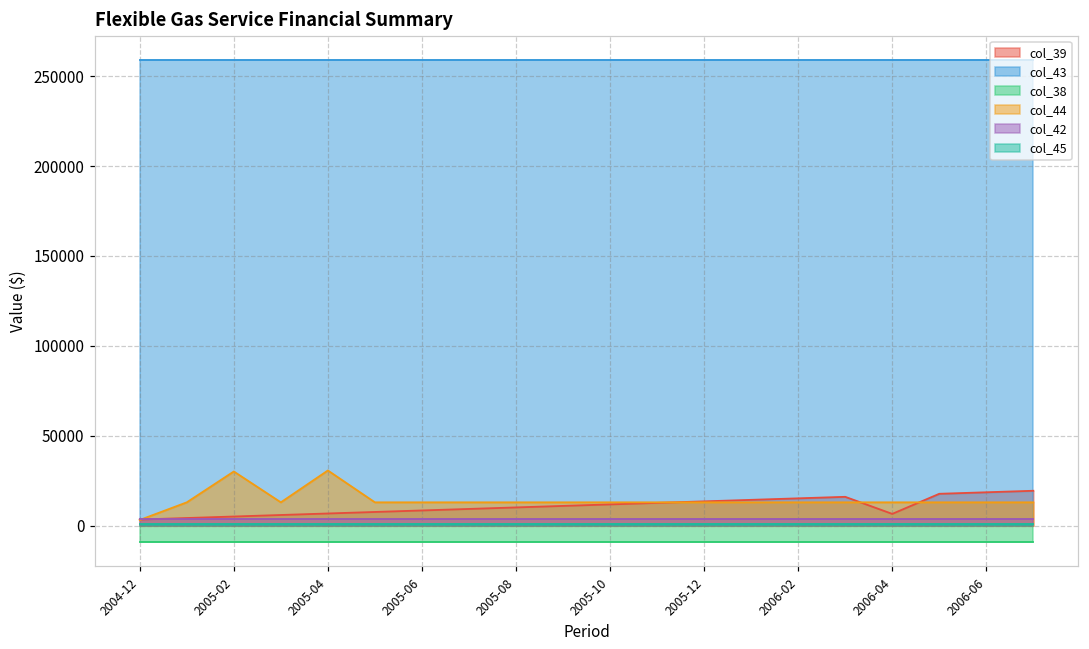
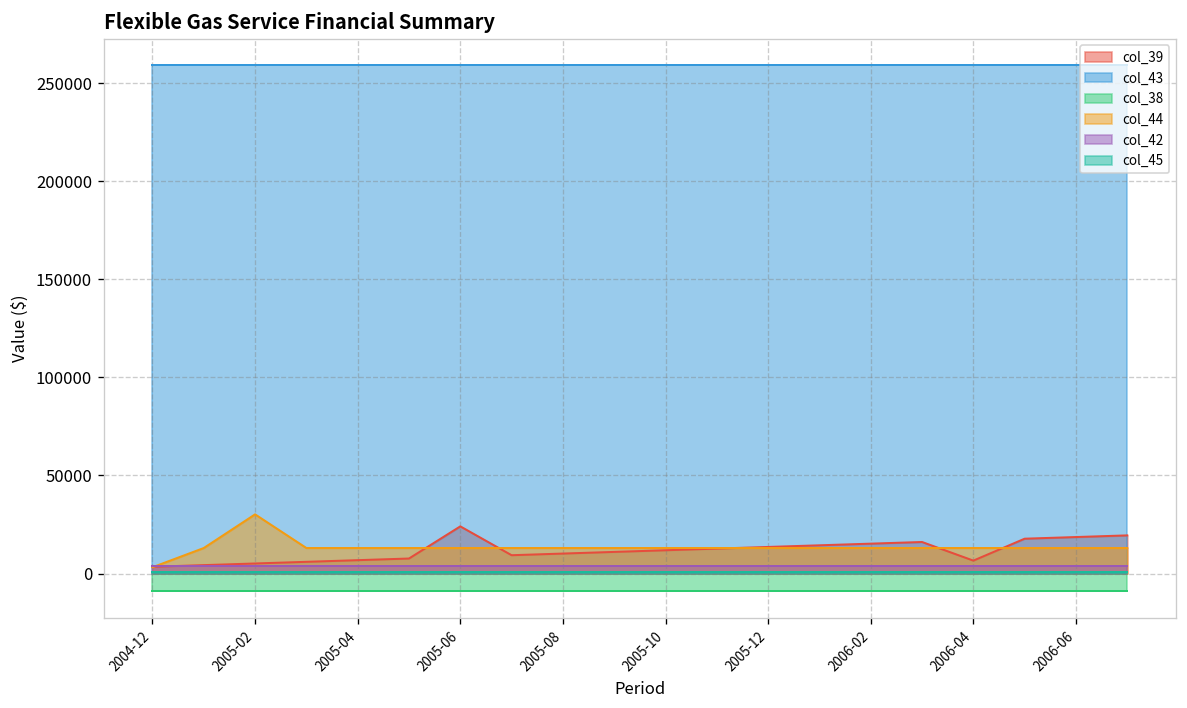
col_44, 2005-04: 31000 -> 13000
col_39, 2005-06: 9000 -> 24000
